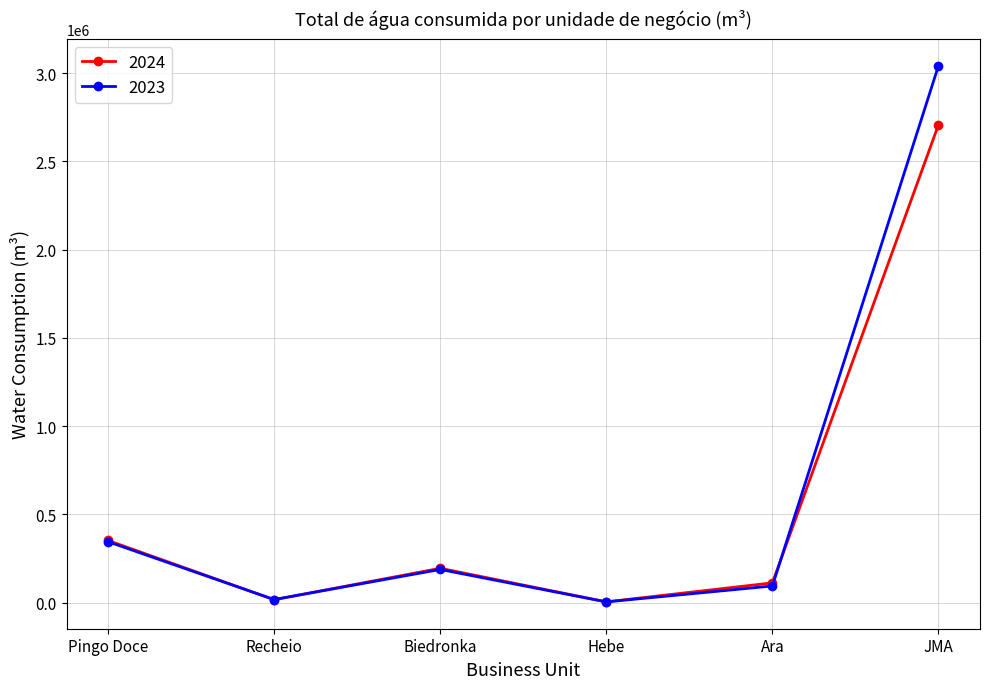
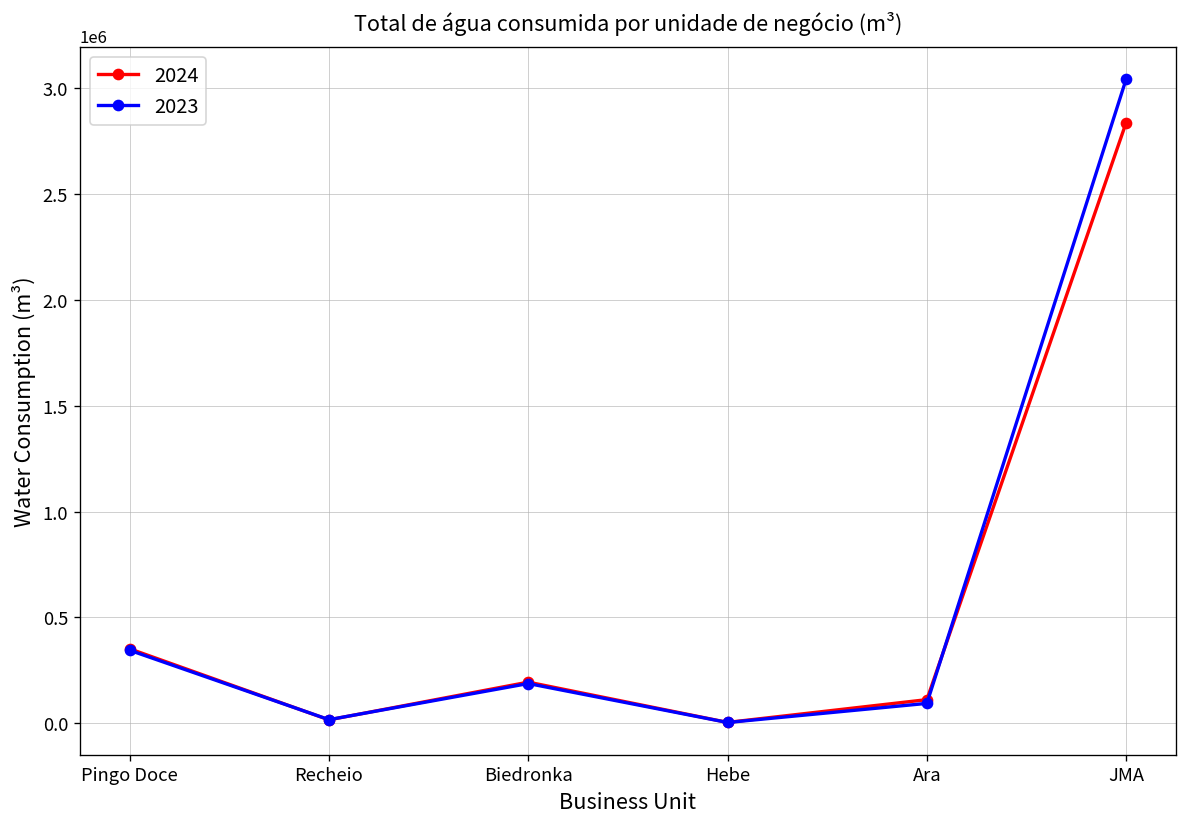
2024, JMA: 2710000 -> 2840000
